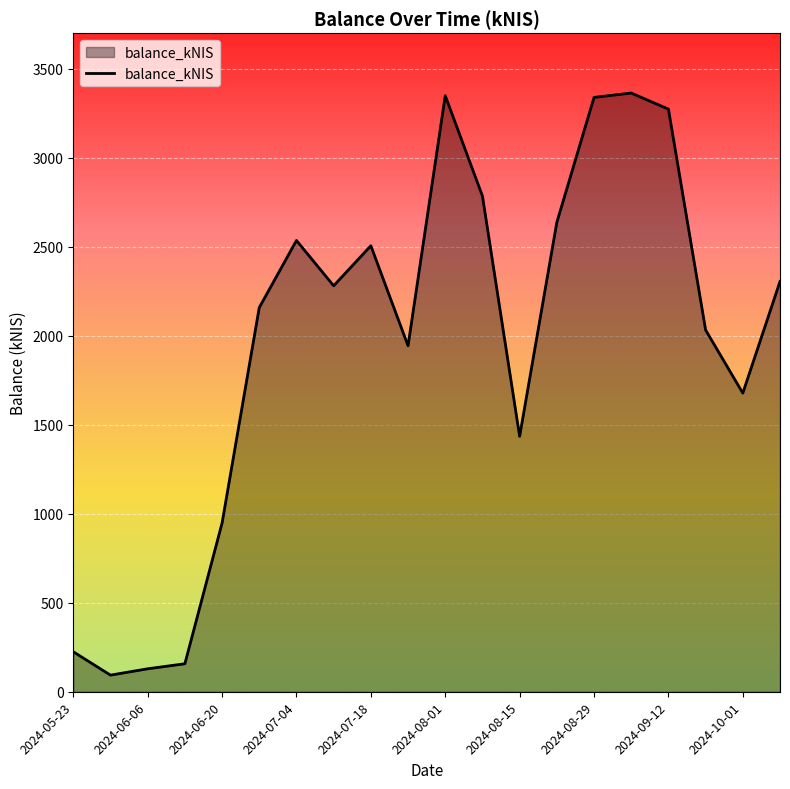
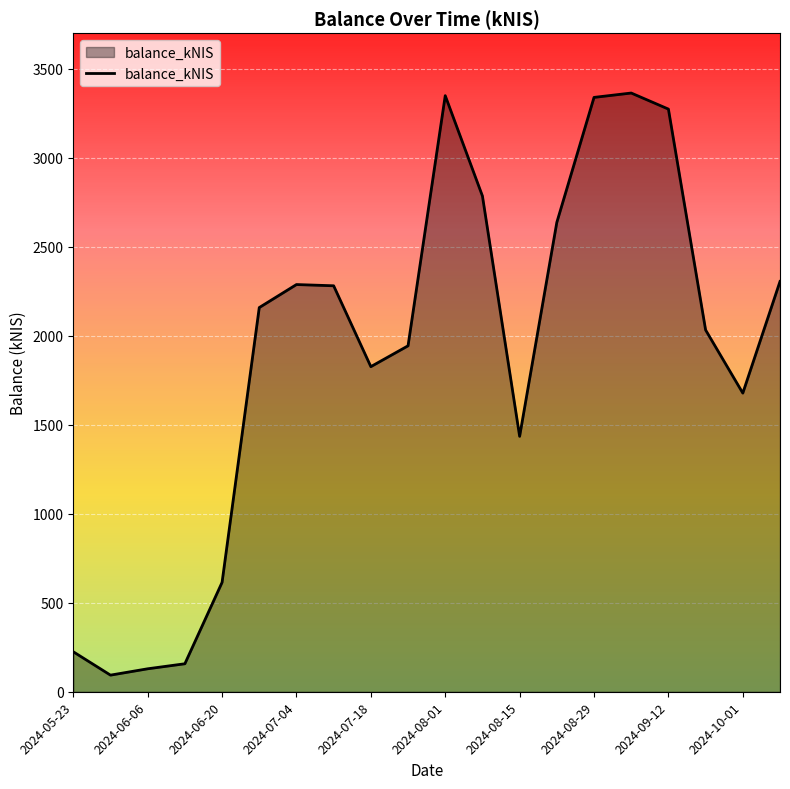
2024-06-20: 950 -> 610
2024-07-04: 2530 -> 2290
2024-07-18: 2510 -> 1830
